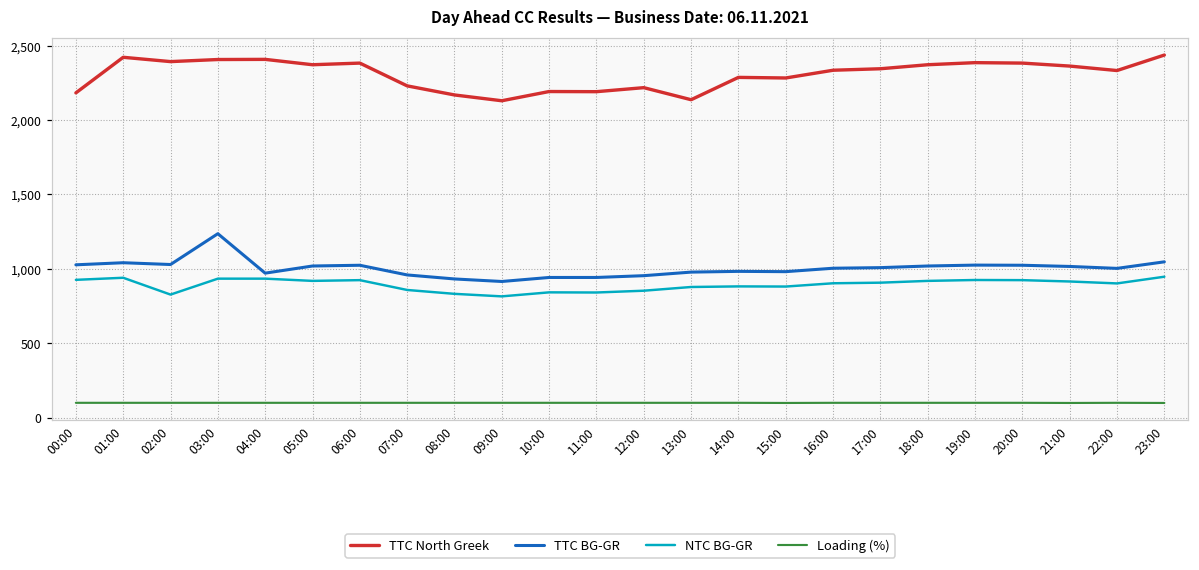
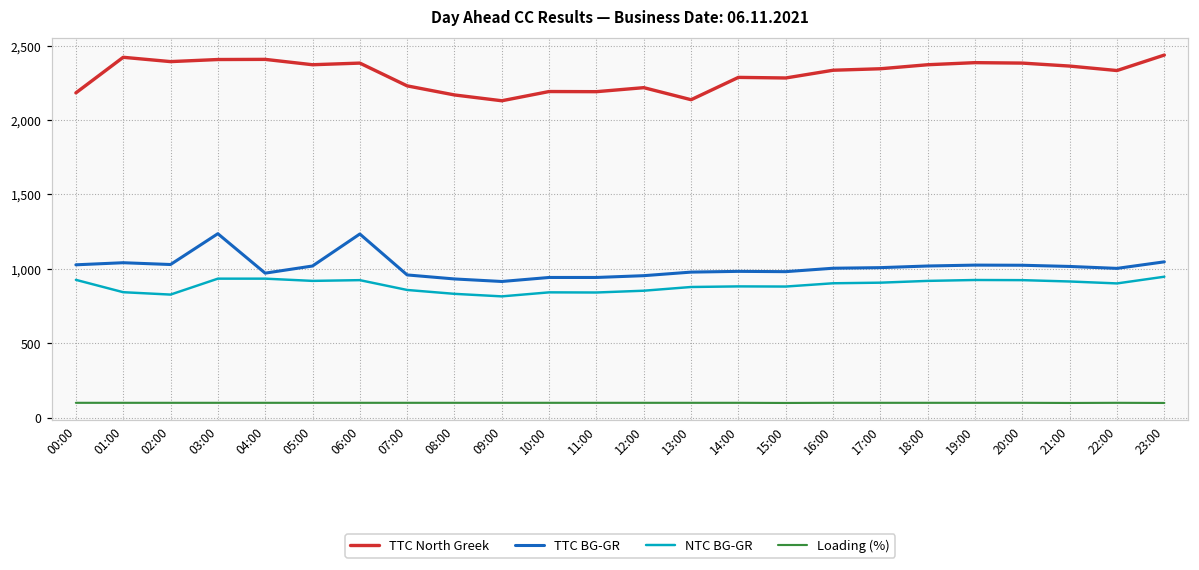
NTC BG-GR, 01:00: 940 -> 840
TTC BG-GR, 06:00: 1,020 -> 1,230
